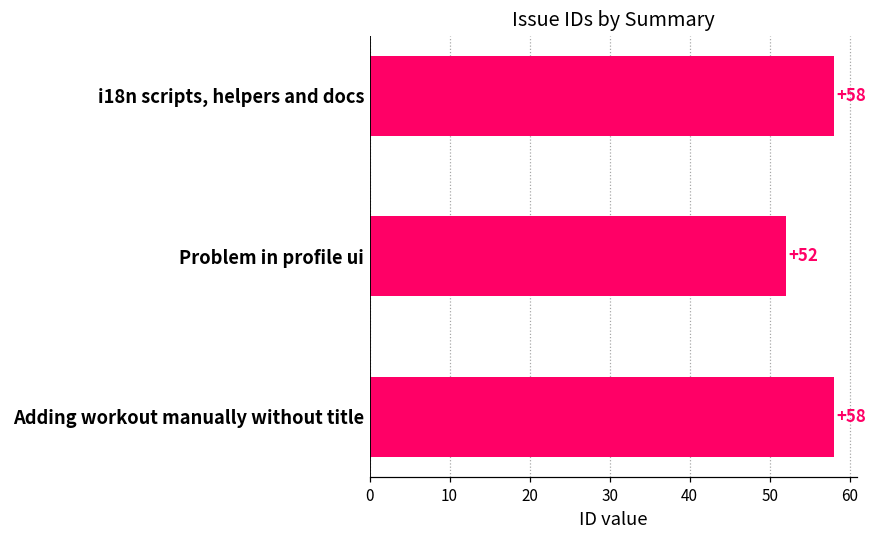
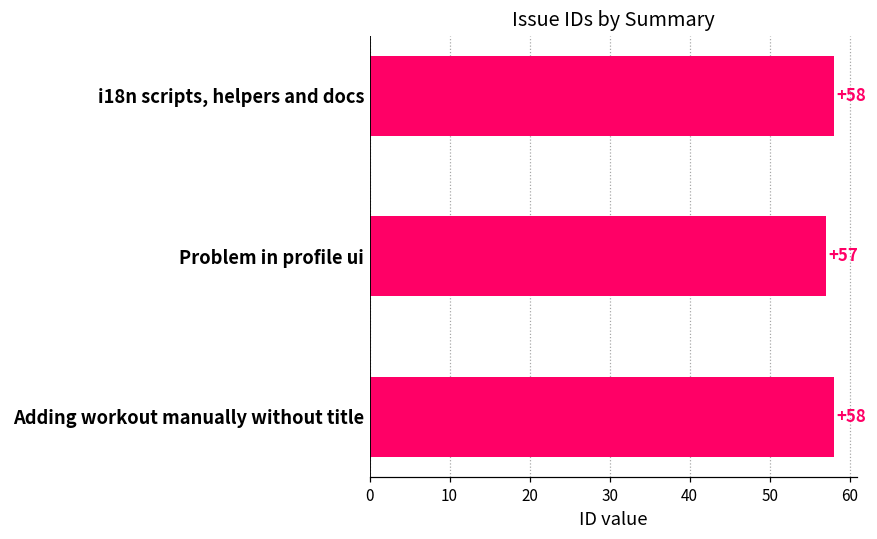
Problem in profile ui: +52 -> +57
